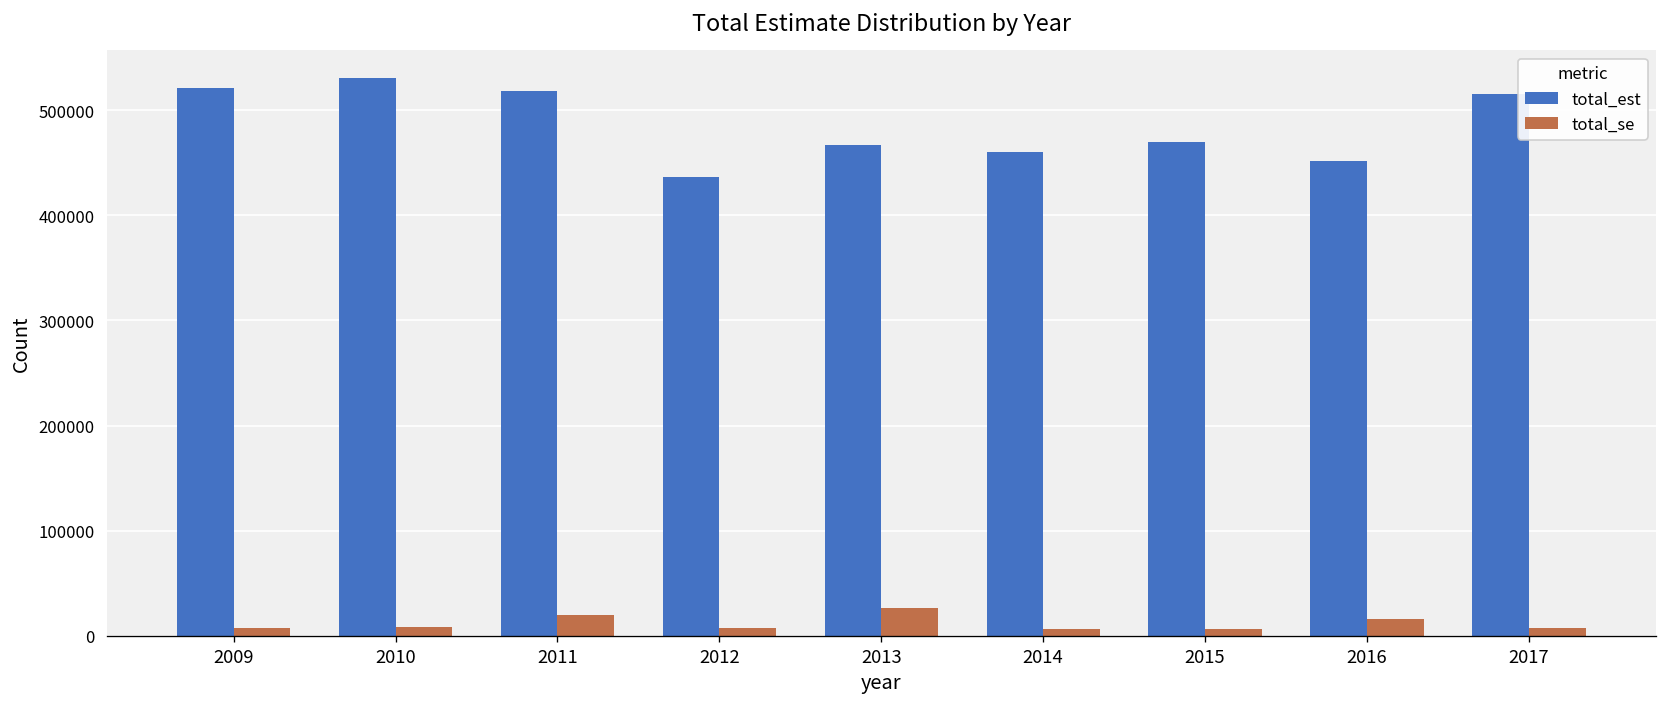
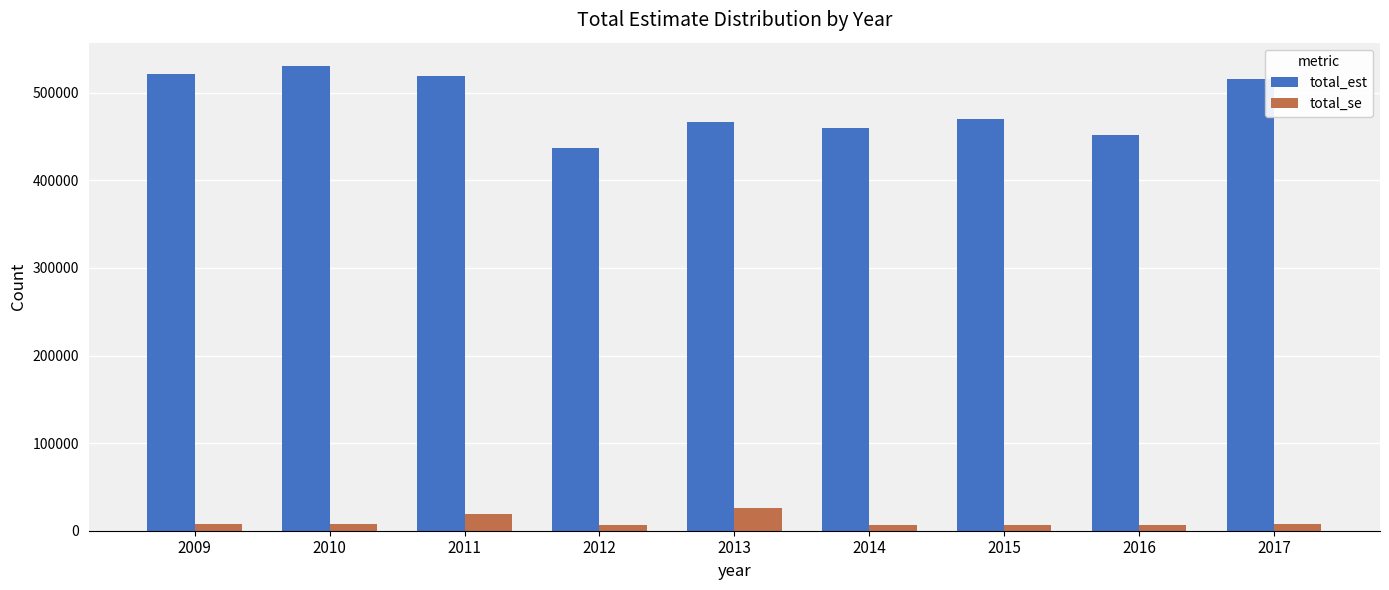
total_se, 2016: 20000 -> 10000
